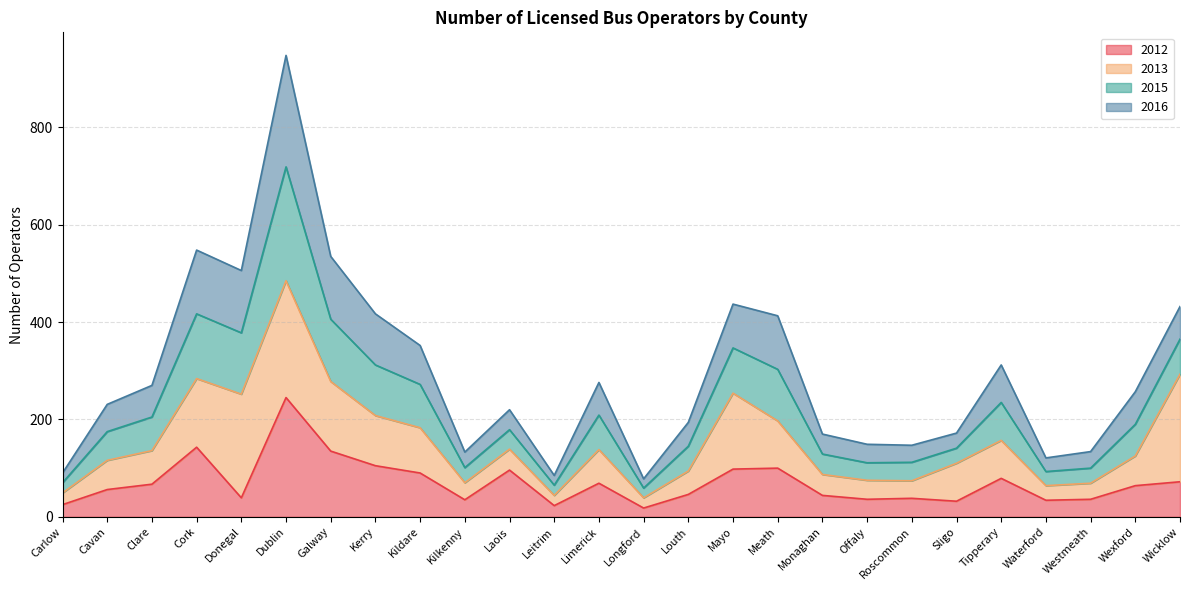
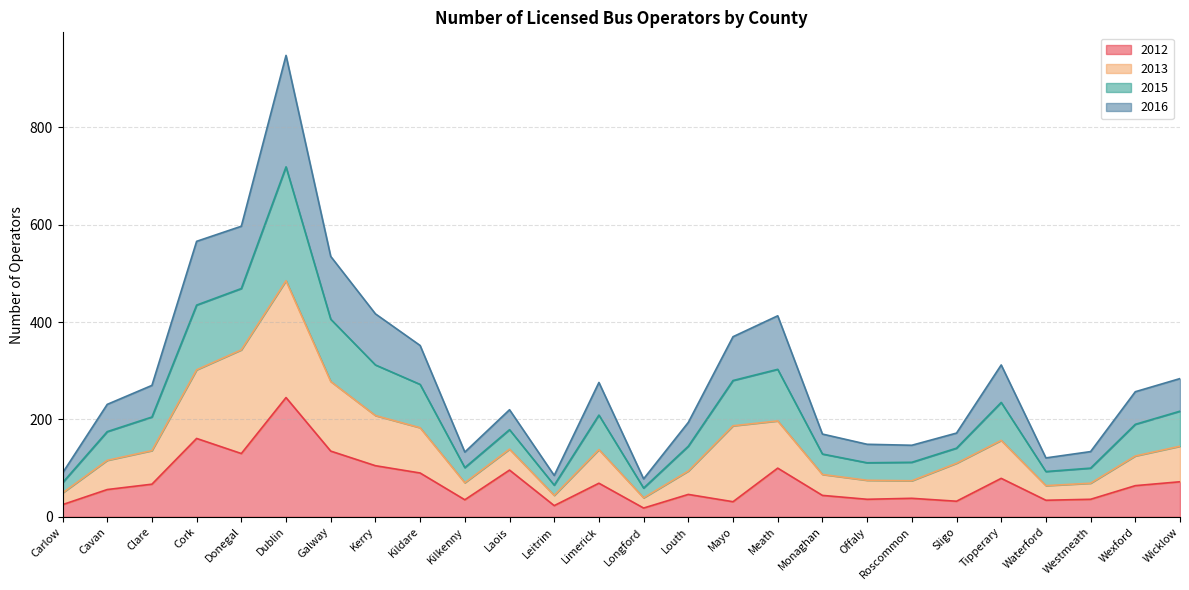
2012, Cork: 140 -> 160
2012, Donegal: 40 -> 130
2012, Mayo: 100 -> 30
2013, Wicklow: 220 -> 70
